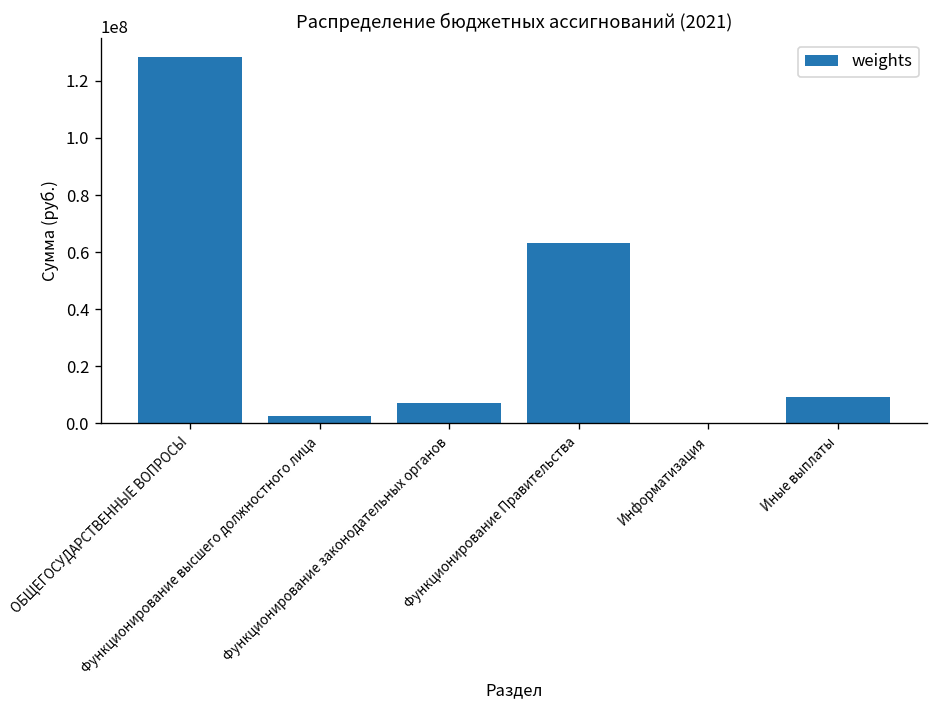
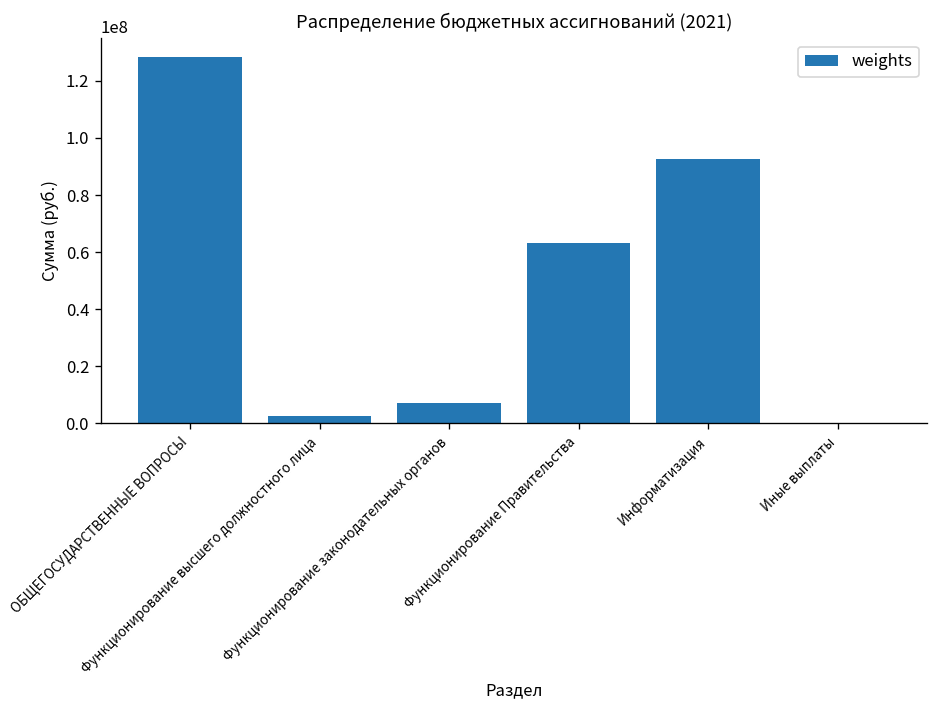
Информатизация: 0 -> 93000000
Иные выплаты: 9000000 -> 0
